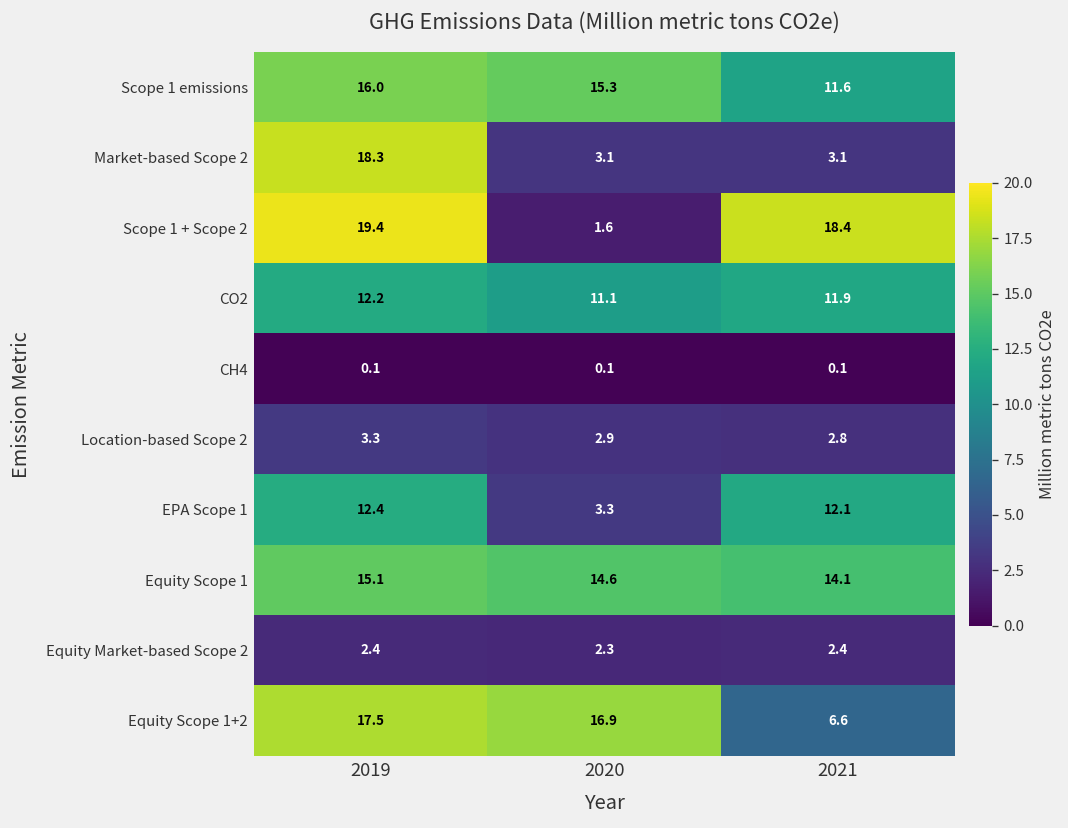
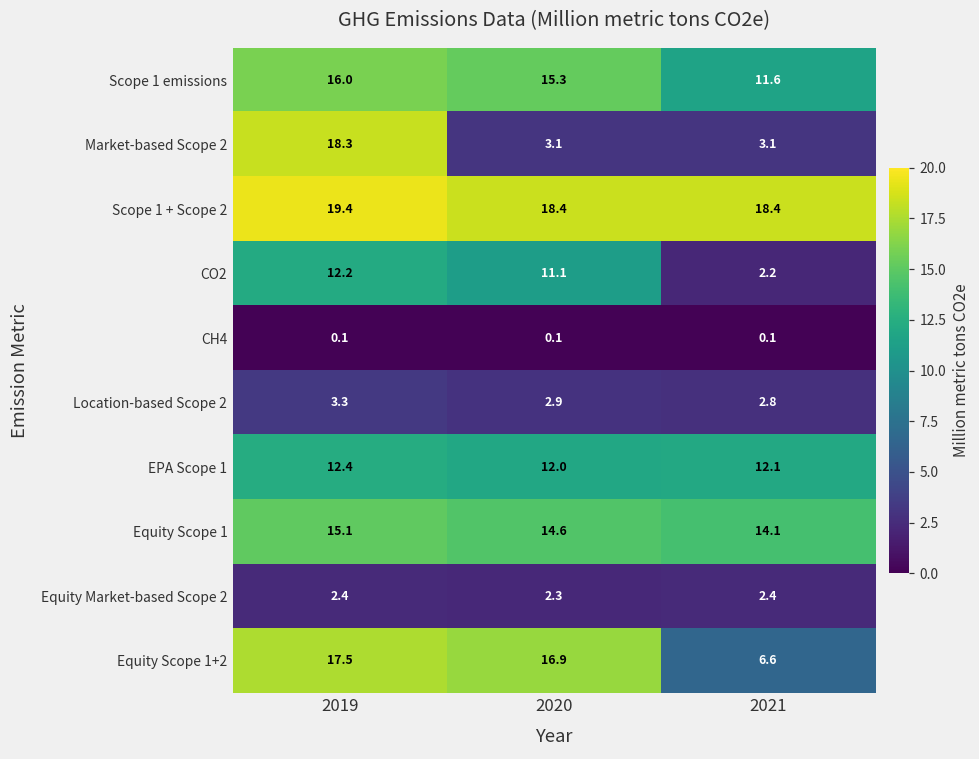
Scope 1 + Scope 2, 2020: 1.6 -> 18.4
CO2, 2021: 11.9 -> 2.2
EPA Scope 1, 2020: 3.3 -> 12.0
